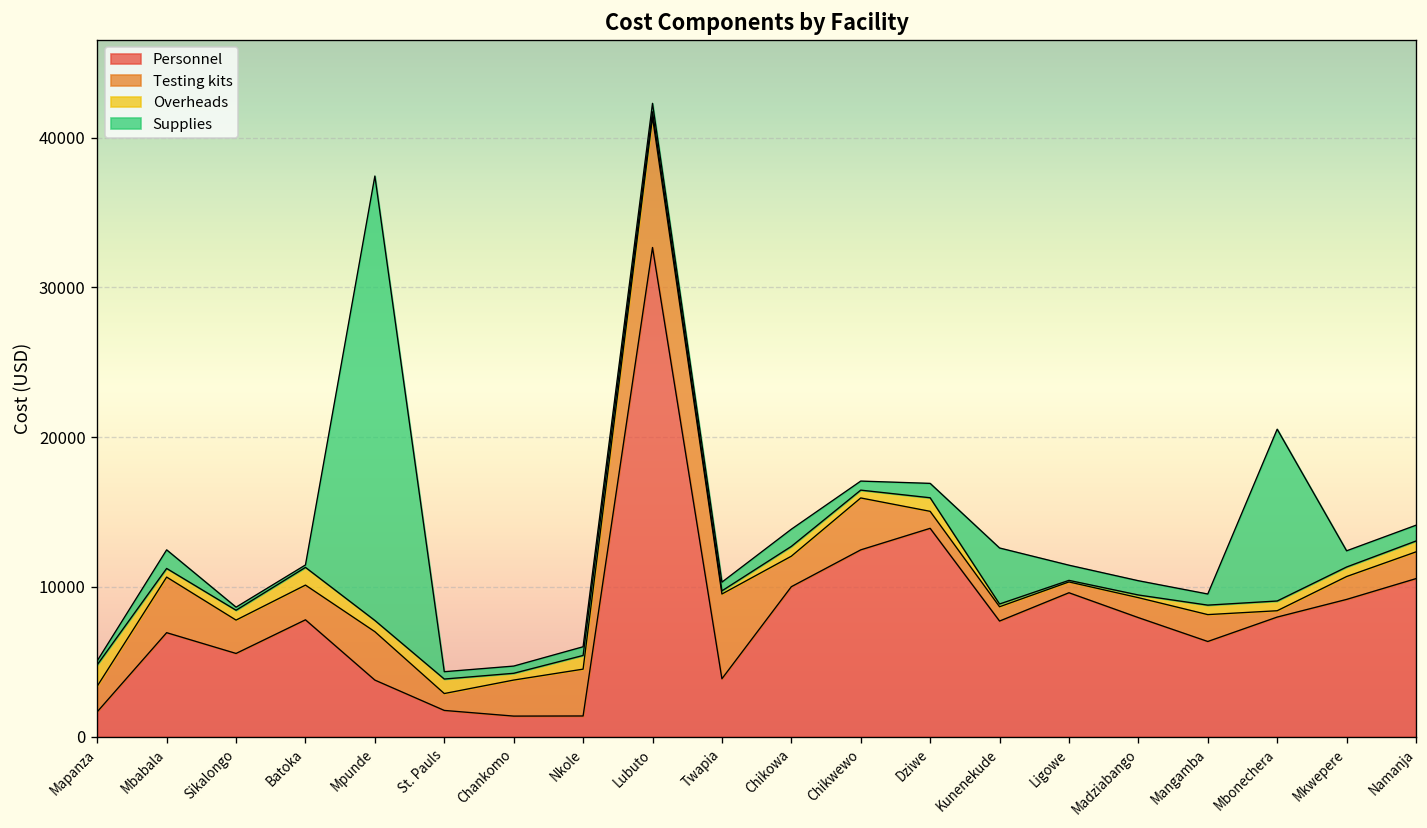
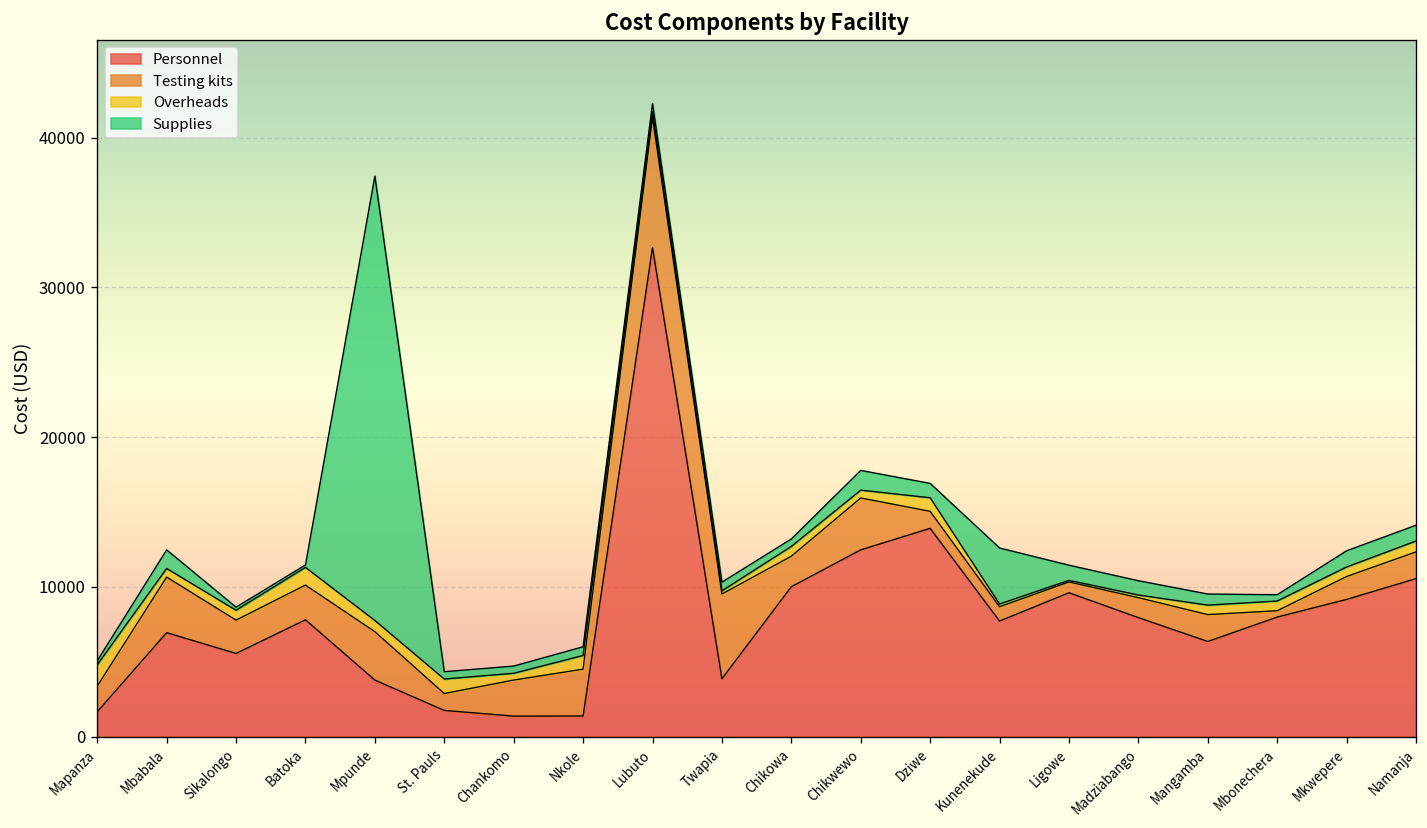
Supplies, Chikowa: 1100 -> 500
Supplies, Chikwewo: 600 -> 1300
Supplies, Mbonechera: 11500 -> 400
